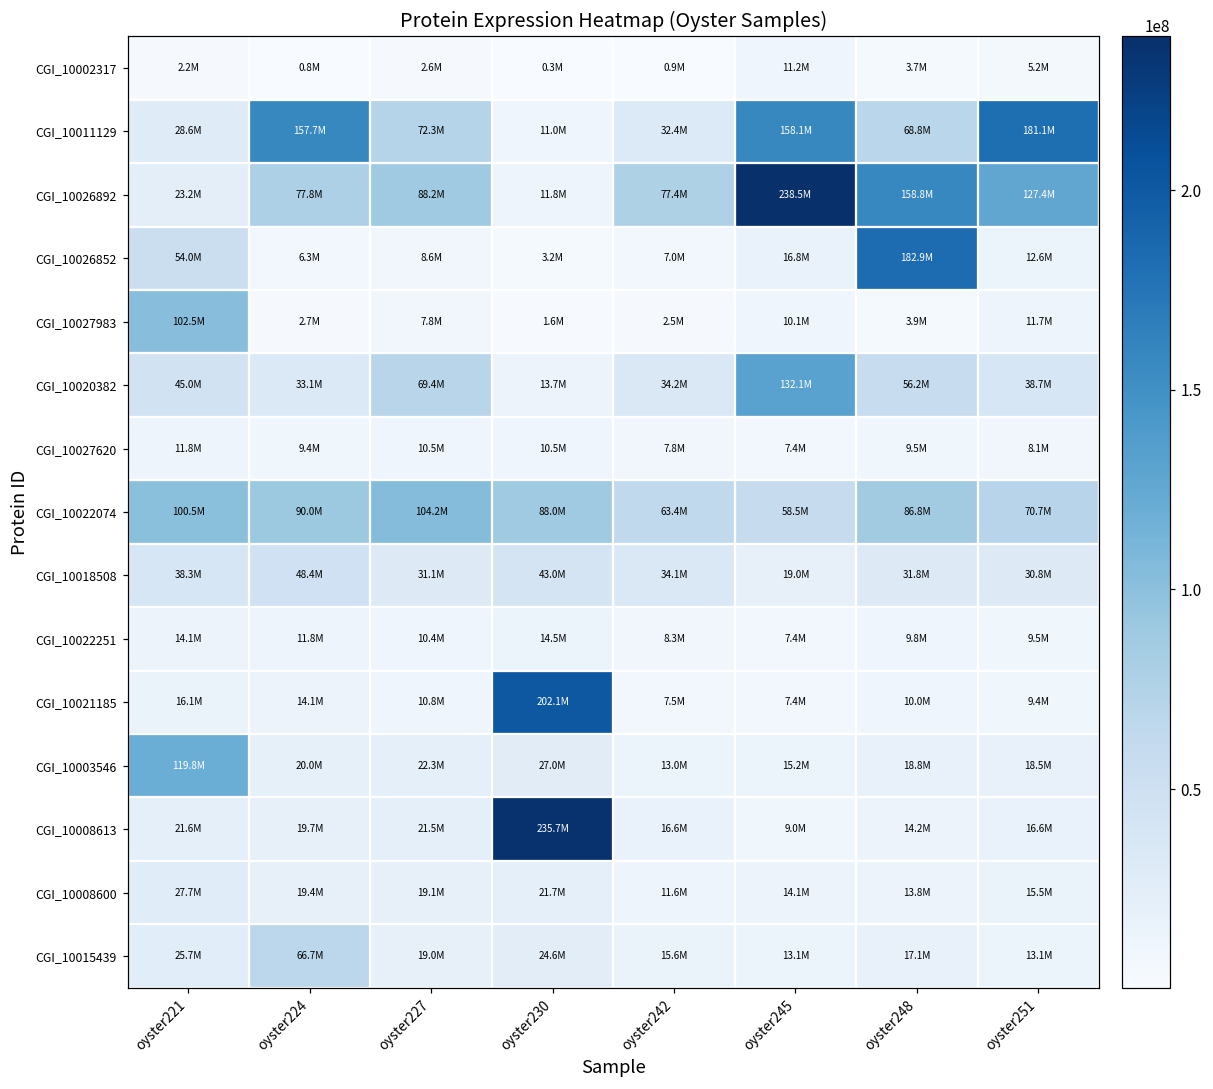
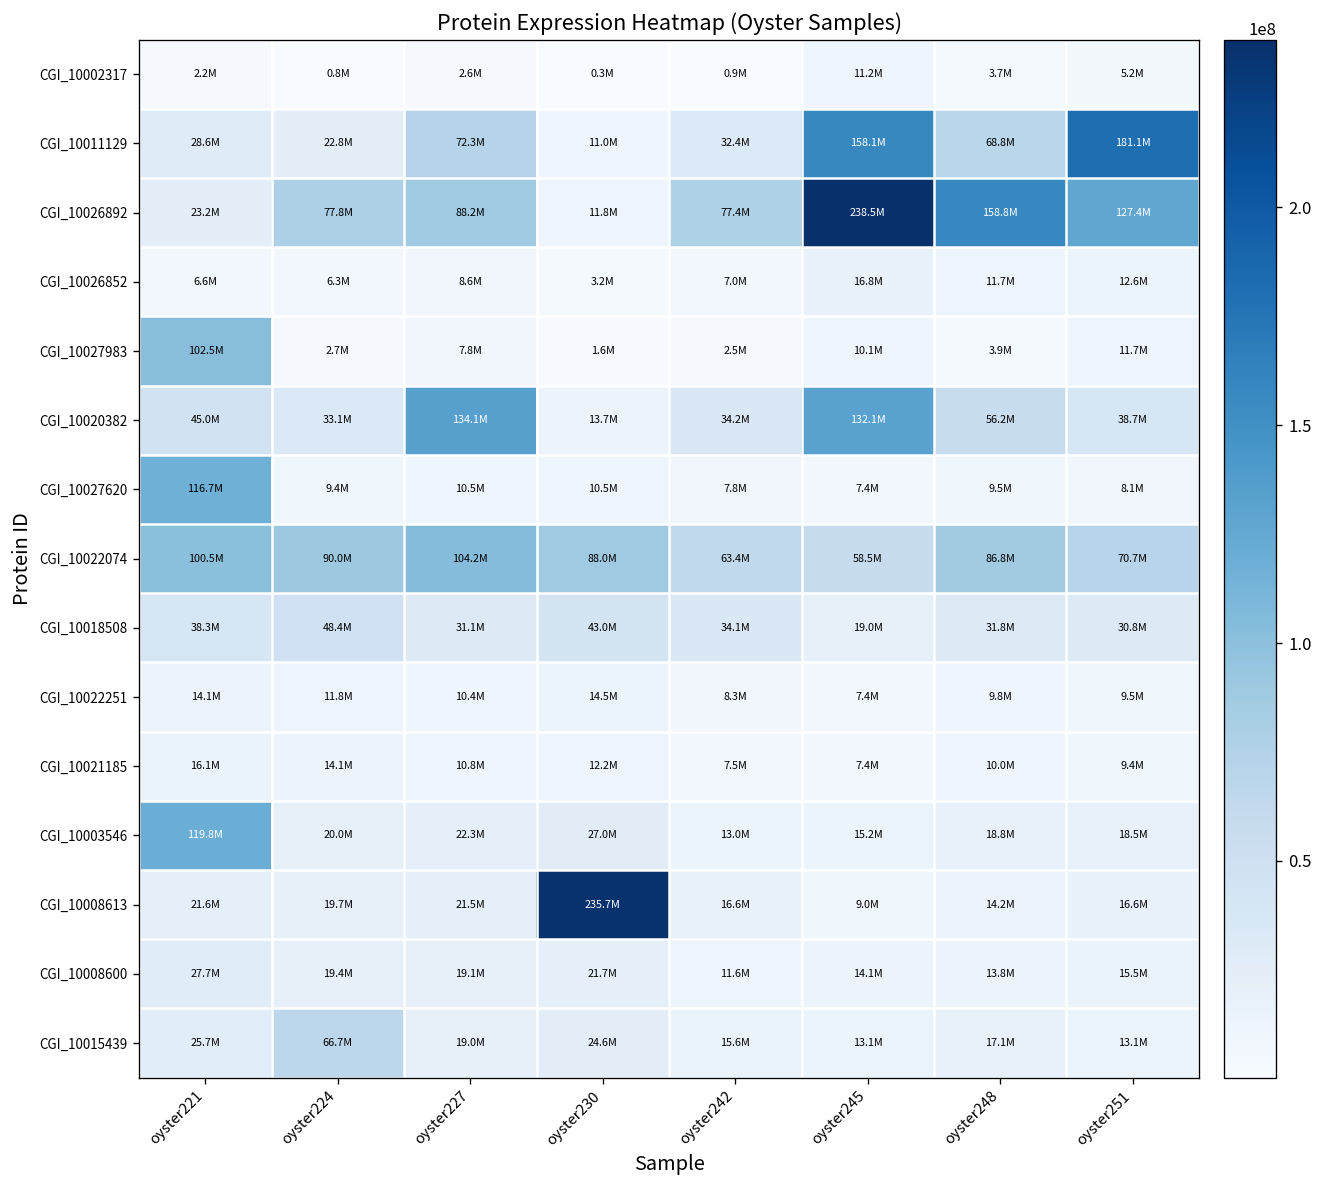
CGI_10011129, oyster224: 157.7M -> 22.8M
CGI_10026852, oyster221: 54.0M -> 6.6M
CGI_10026852, oyster248: 182.9M -> 11.7M
CGI_10020382, oyster227: 69.4M -> 134.1M
CGI_10027620, oyster221: 11.8M -> 116.7M
CGI_10021185, oyster230: 202.1M -> 12.2M
